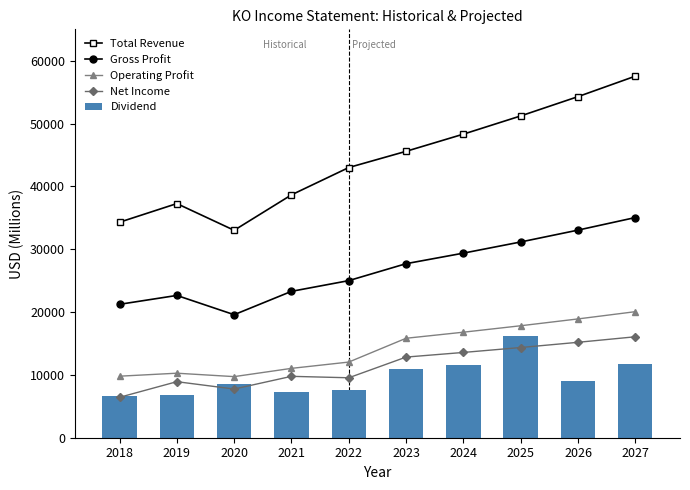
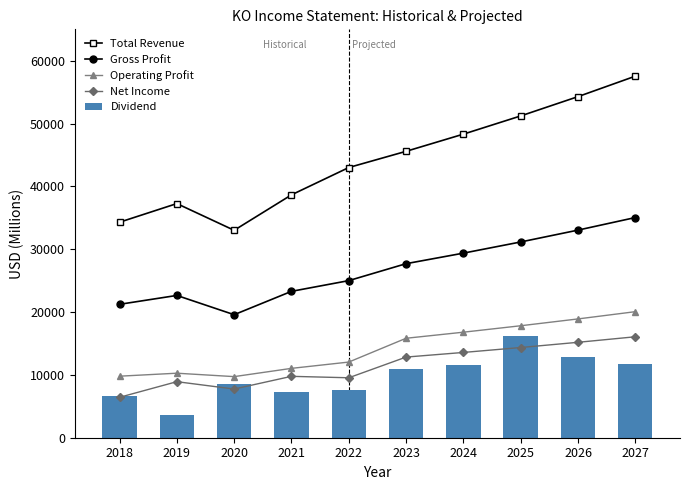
Dividend, 2019: 7000 -> 4000
Dividend, 2026: 9000 -> 13000
